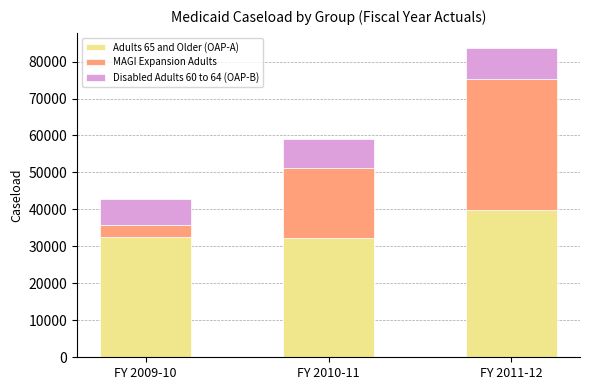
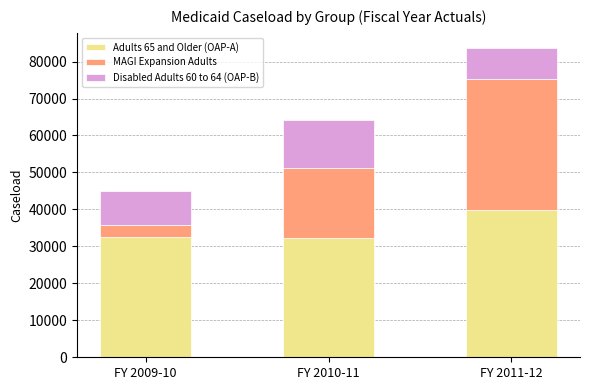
Disabled Adults 60 to 64 (OAP-B), FY 2009-10: 7000 -> 9000
Disabled Adults 60 to 64 (OAP-B), FY 2010-11: 8000 -> 13000
